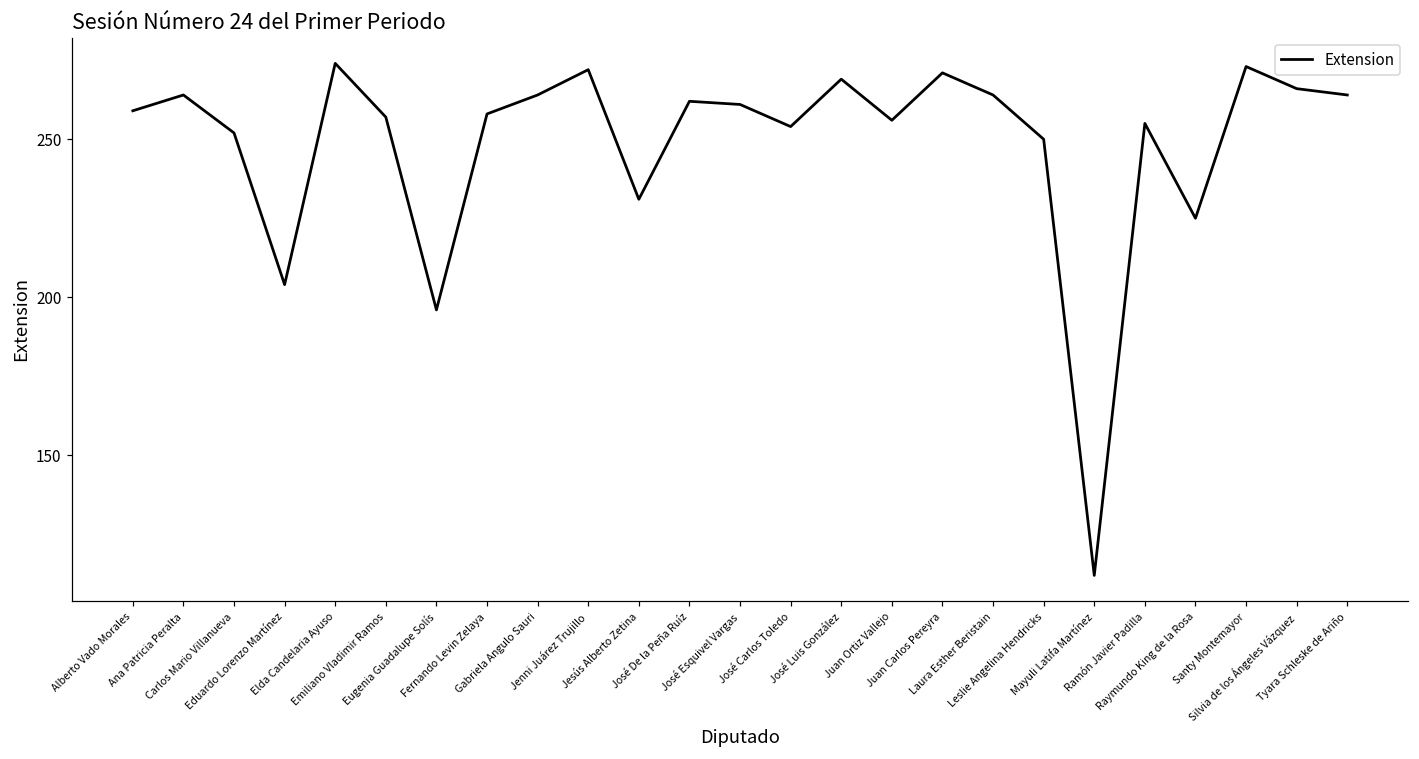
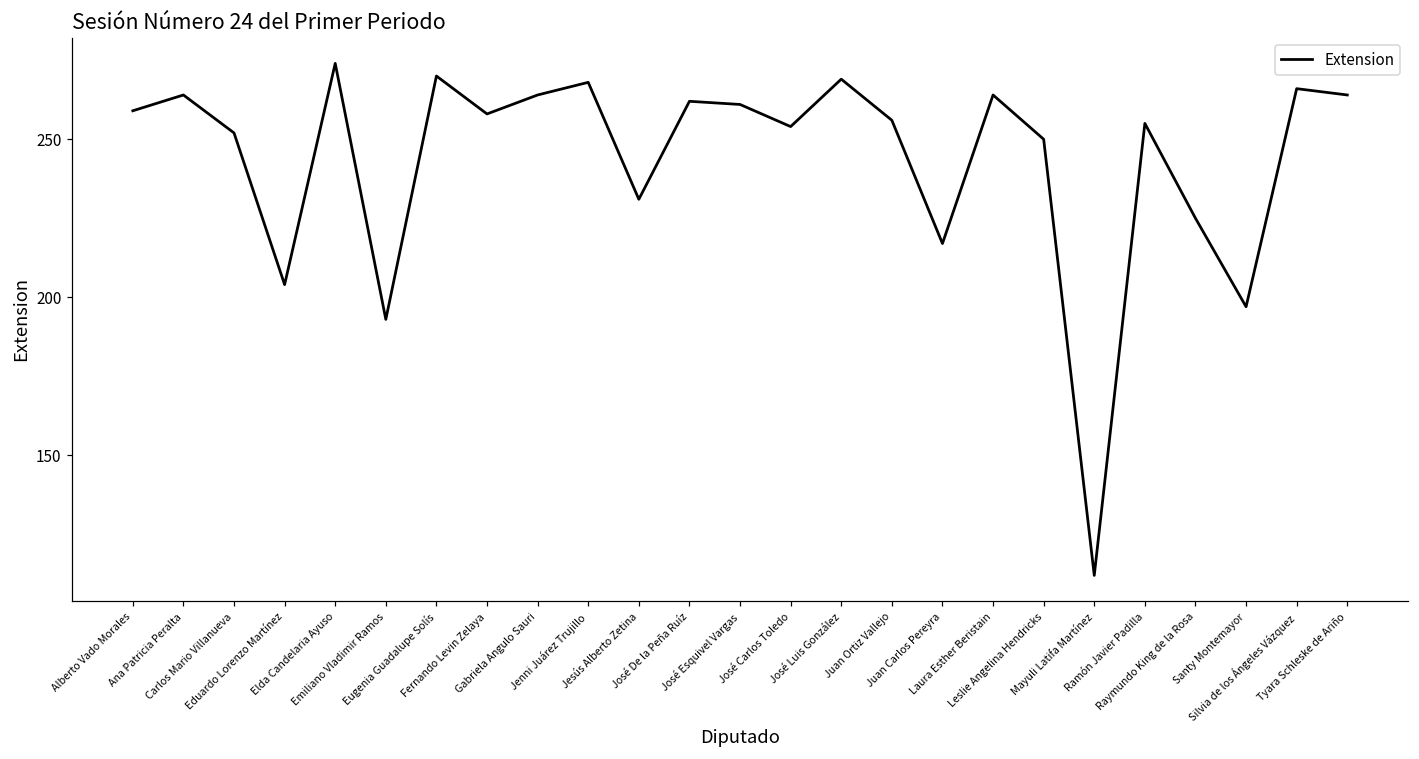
Emiliano Vladimir Ramos: 257 -> 193
Eugenia Guadalupe Solís: 196 -> 270
Jenni Juárez Trujillo: 272 -> 268
Juan Carlos Pereyra: 271 -> 217
Santy Montemayor: 273 -> 197
